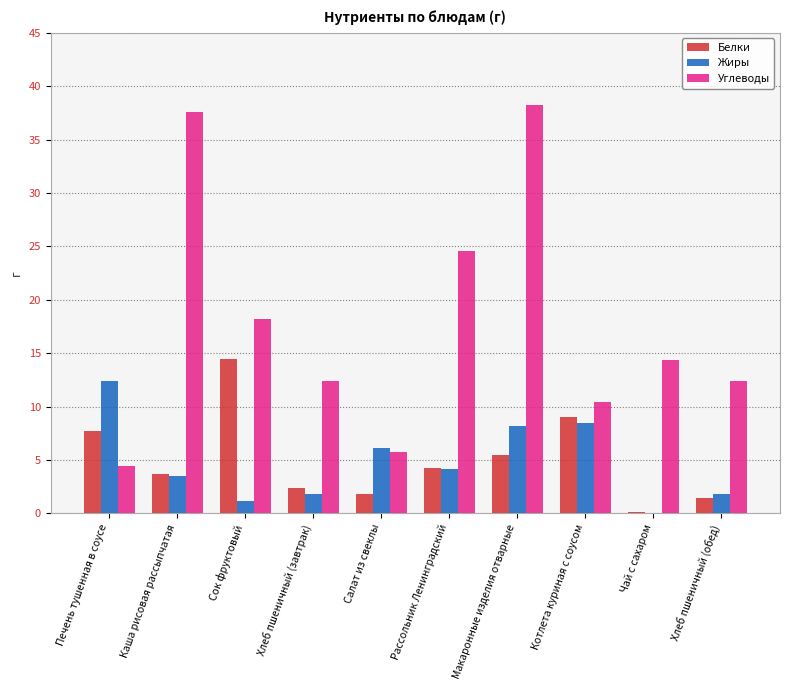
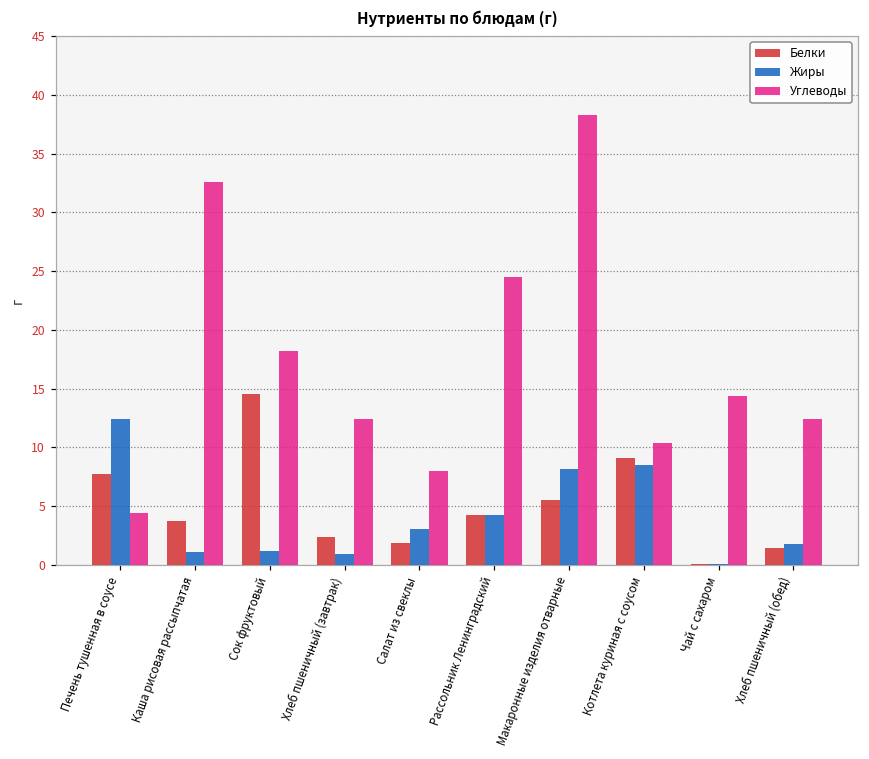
Жиры, Каша рисовая рассыпчатая: 3.5 -> 1.1
Углеводы, Каша рисовая рассыпчатая: 37.6 -> 32.6
Жиры, Хлеб пшеничный (завтрак): 1.8 -> 0.9
Жиры, Салат из свеклы: 6.1 -> 3.0
Углеводы, Салат из свеклы: 5.8 -> 8.0
